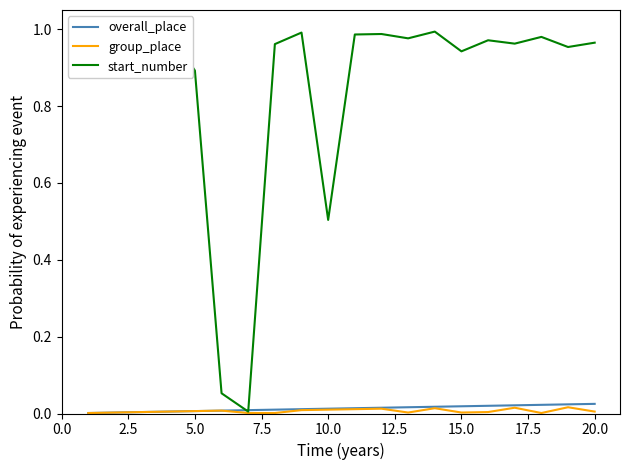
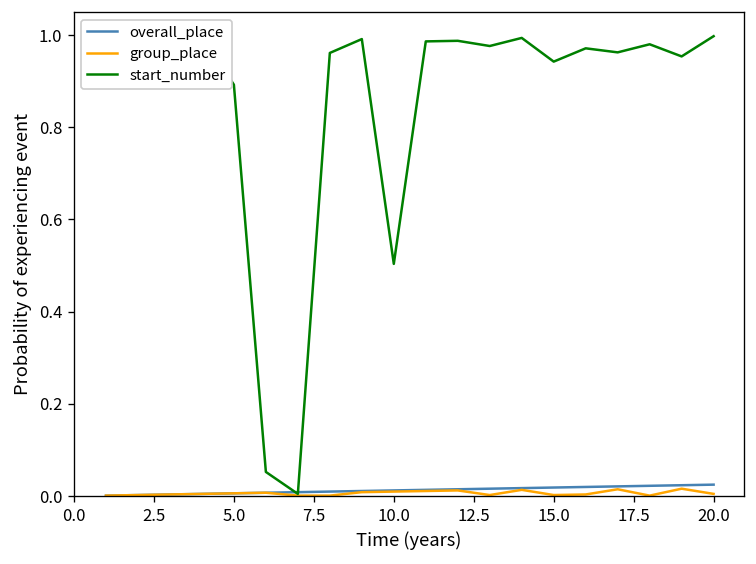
start_number, 20.0: 0.96 -> 1.00
